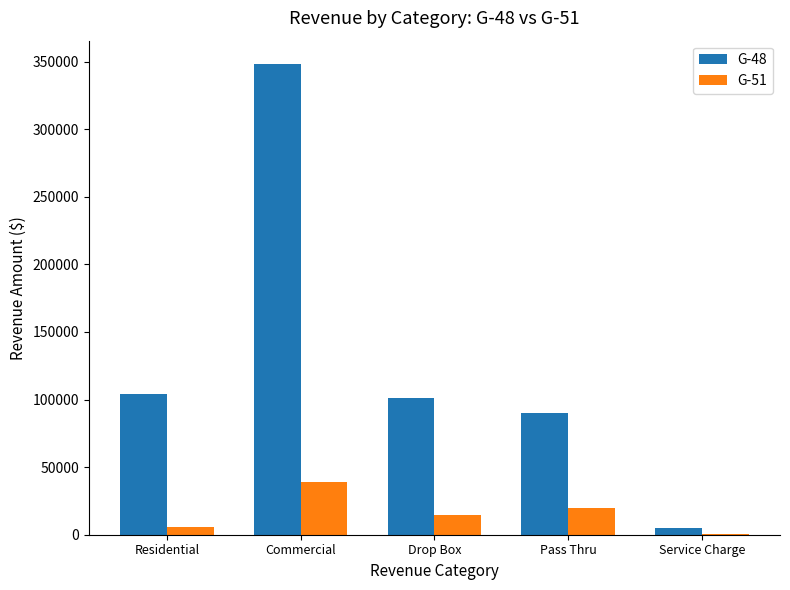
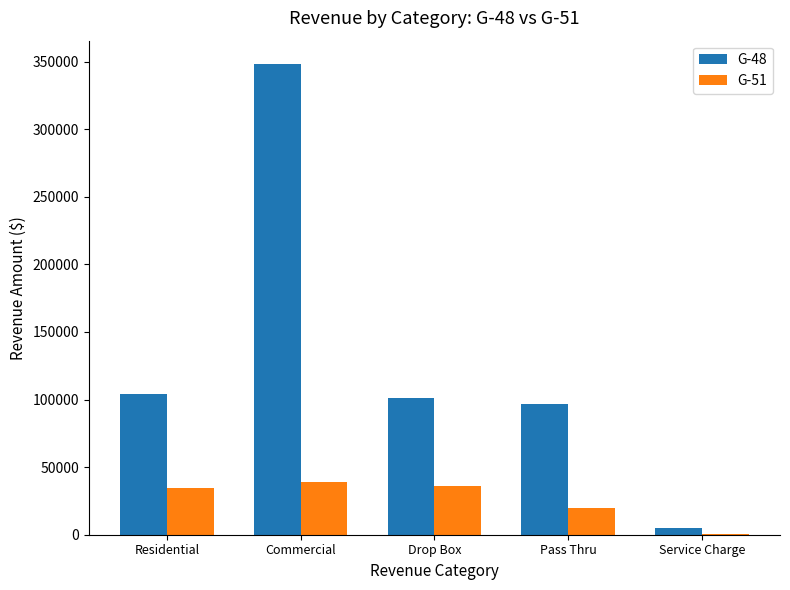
G-51, Residential: 6000 -> 35000
G-51, Drop Box: 15000 -> 36000
G-48, Pass Thru: 90000 -> 97000
